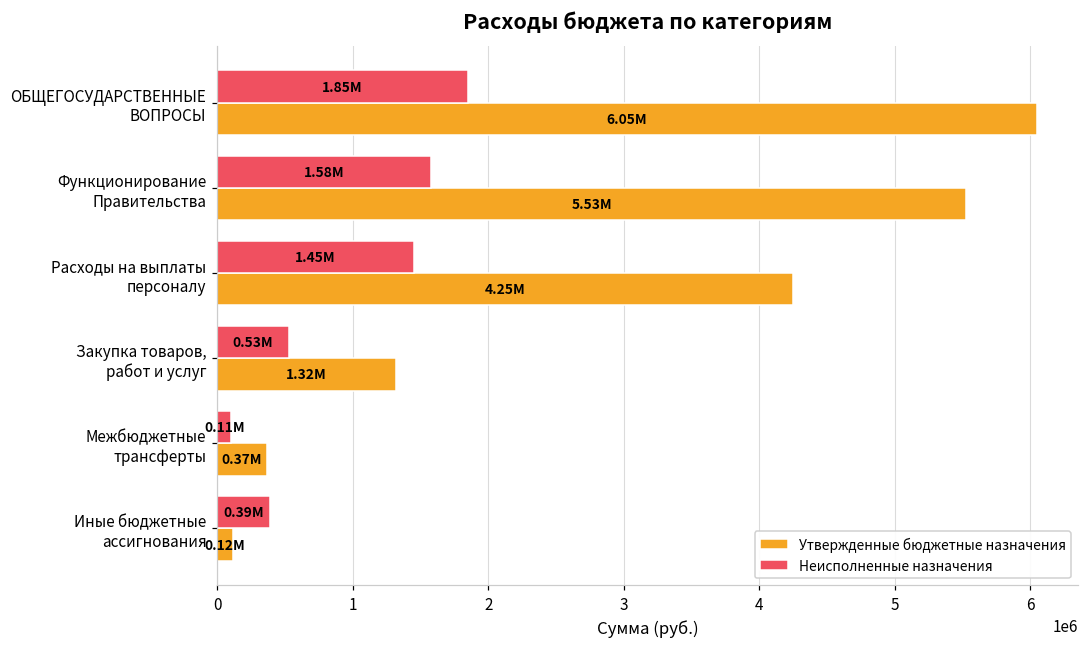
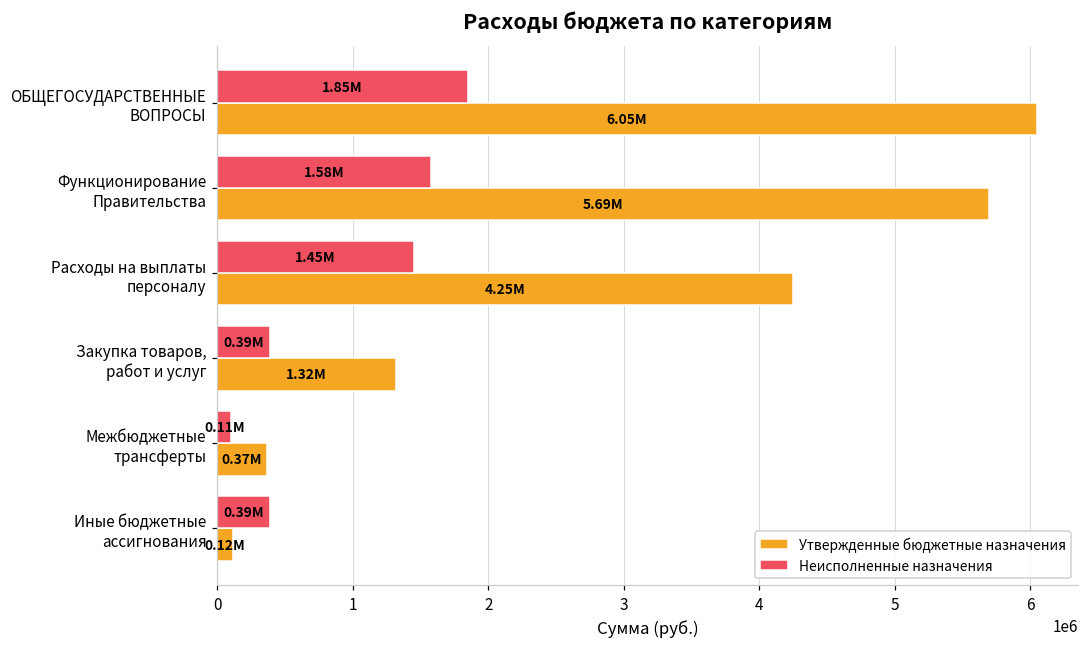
Утвержденные бюджетные назначения, Функционирование Правительства: 5.53M -> 5.69M
Неисполненные назначения, Закупка товаров, работ и услуг: 0.53M -> 0.39M
